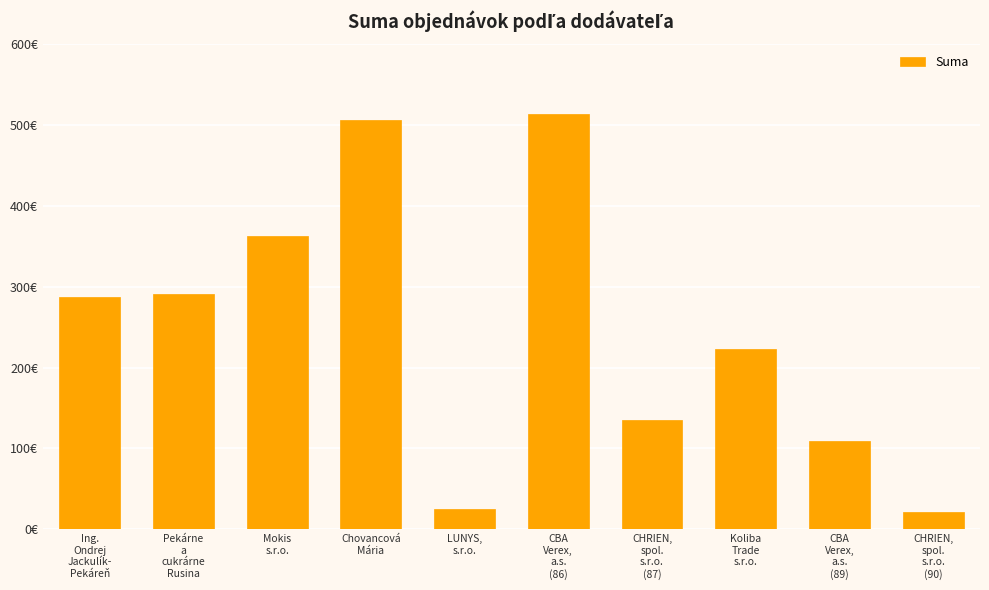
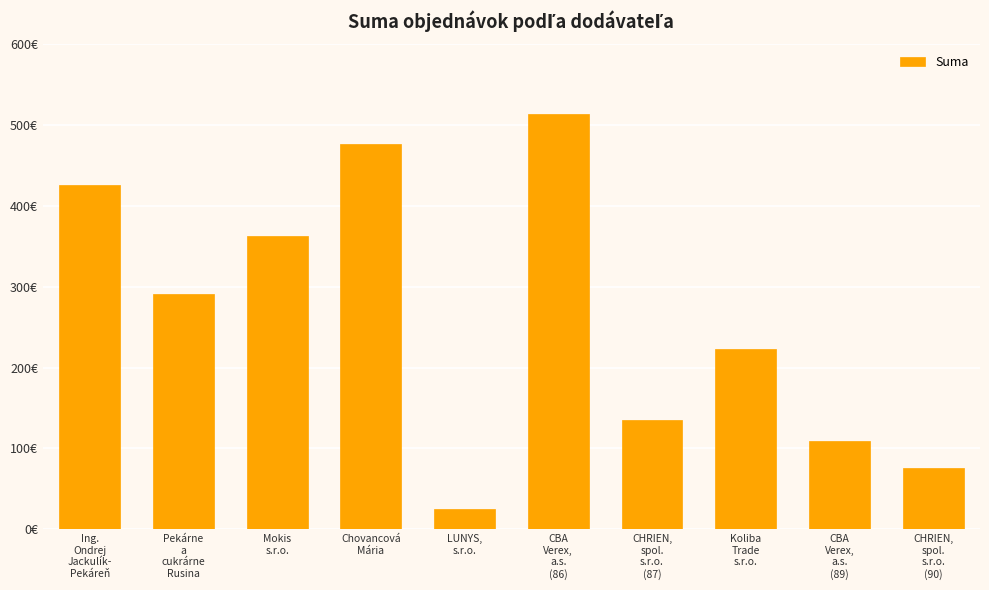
Ing. Ondrej Jackulík- Pekáreň: 290€ -> 430€
Chovancová Mária: 510€ -> 480€
CHRIEN, spol. s.r.o. (90): 20€ -> 80€
